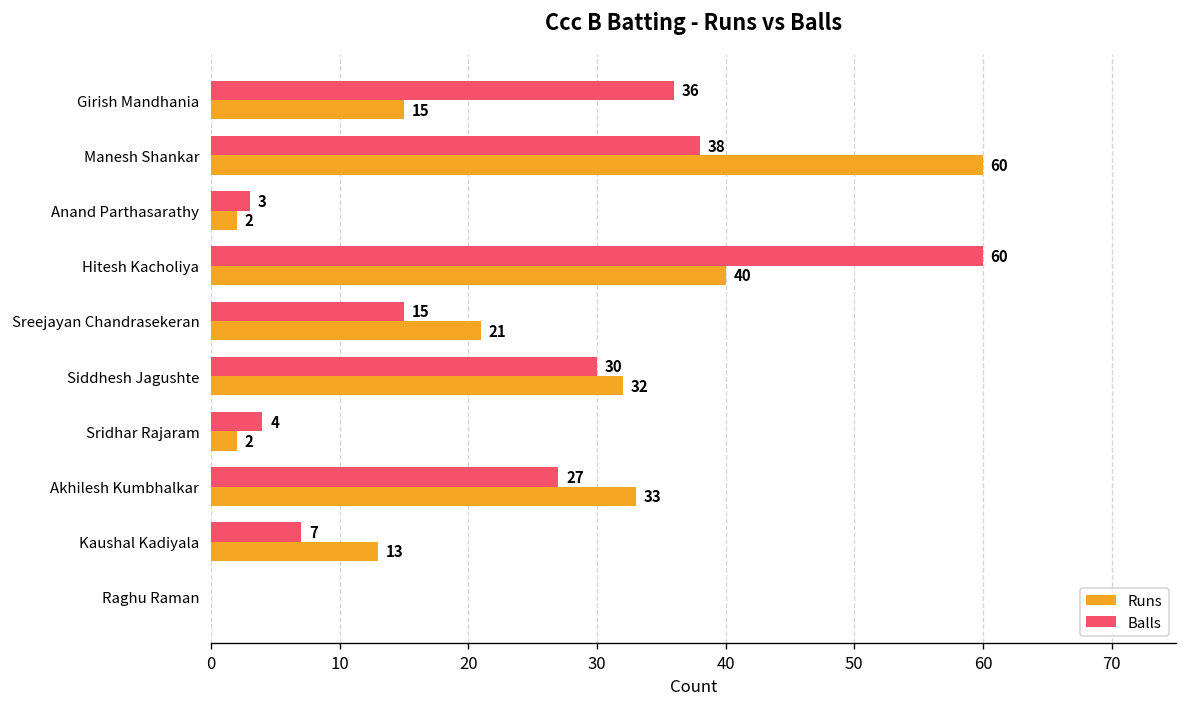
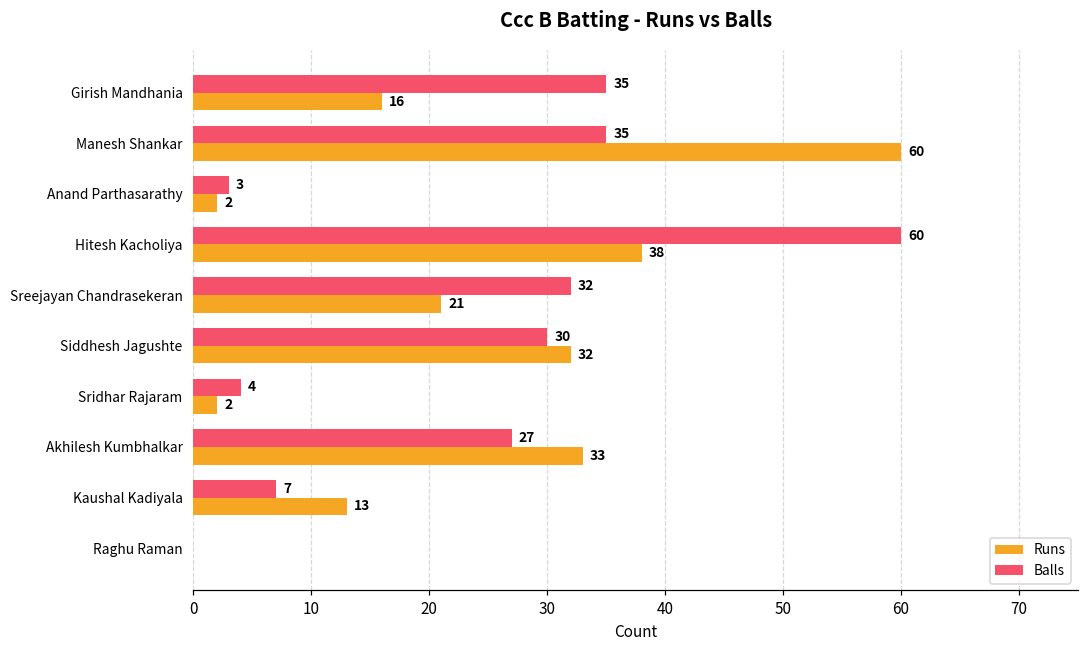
Balls, Girish Mandhania: 36 -> 35
Runs, Girish Mandhania: 15 -> 16
Balls, Manesh Shankar: 38 -> 35
Runs, Hitesh Kacholiya: 40 -> 38
Balls, Sreejayan Chandrasekeran: 15 -> 32
